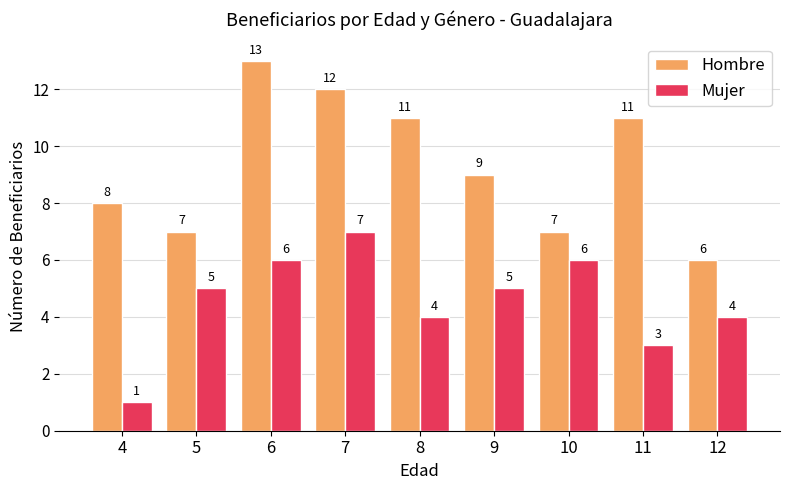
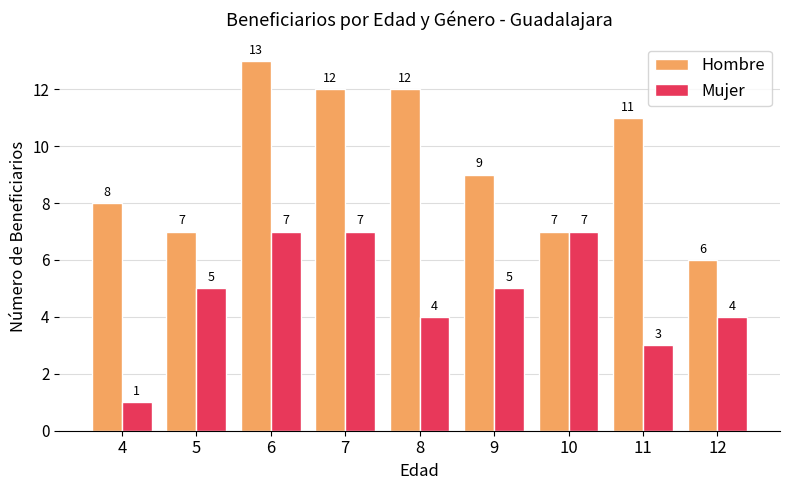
Mujer, 6: 6 -> 7
Hombre, 8: 11 -> 12
Mujer, 10: 6 -> 7
